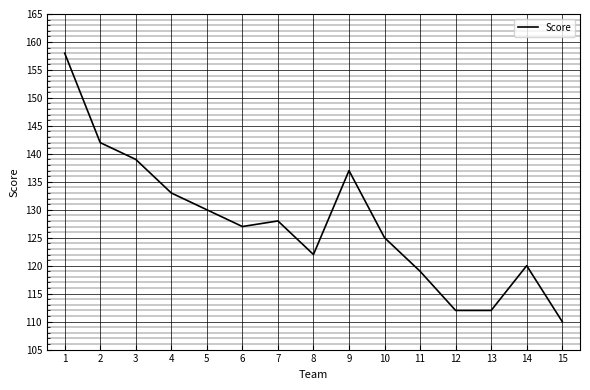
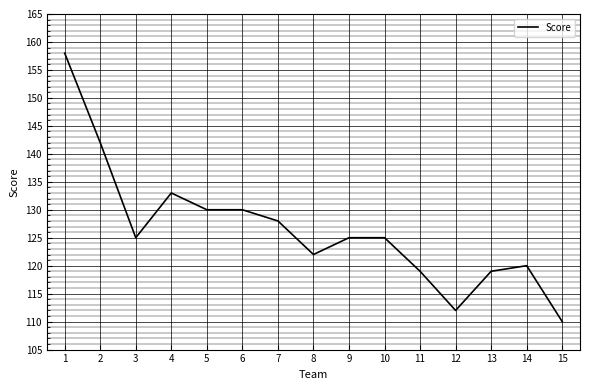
3: 139 -> 125
6: 127 -> 130
9: 137 -> 125
13: 112 -> 119
